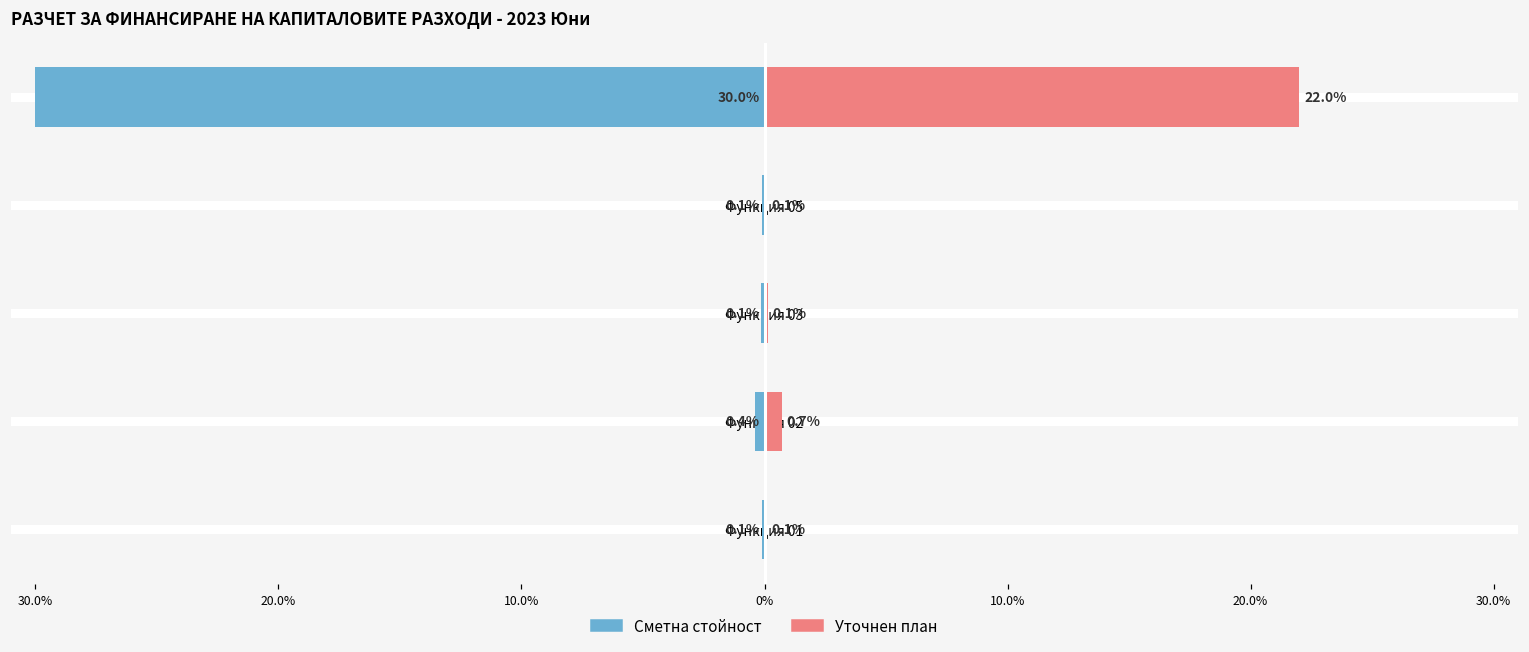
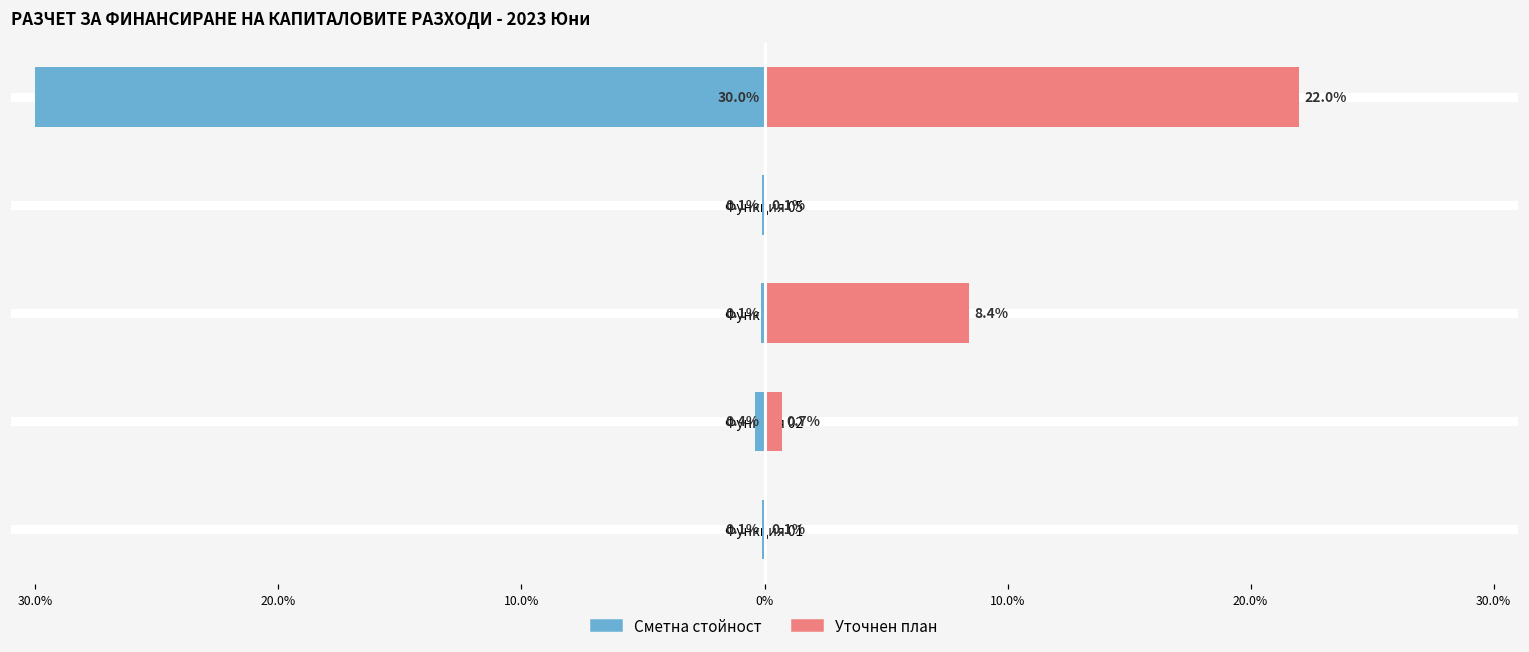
Уточнен план, Функция 03: 0.1% -> 8.4%
